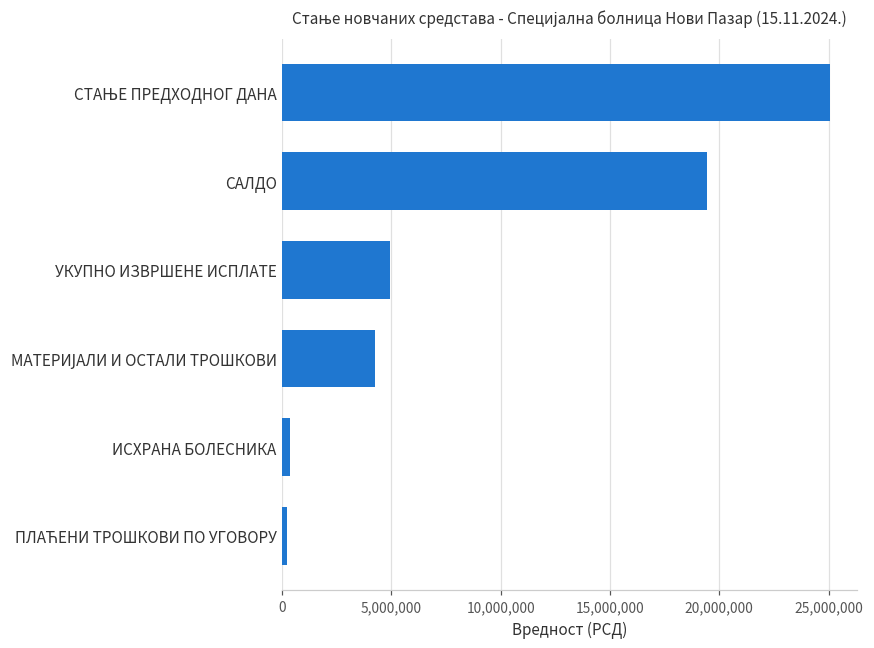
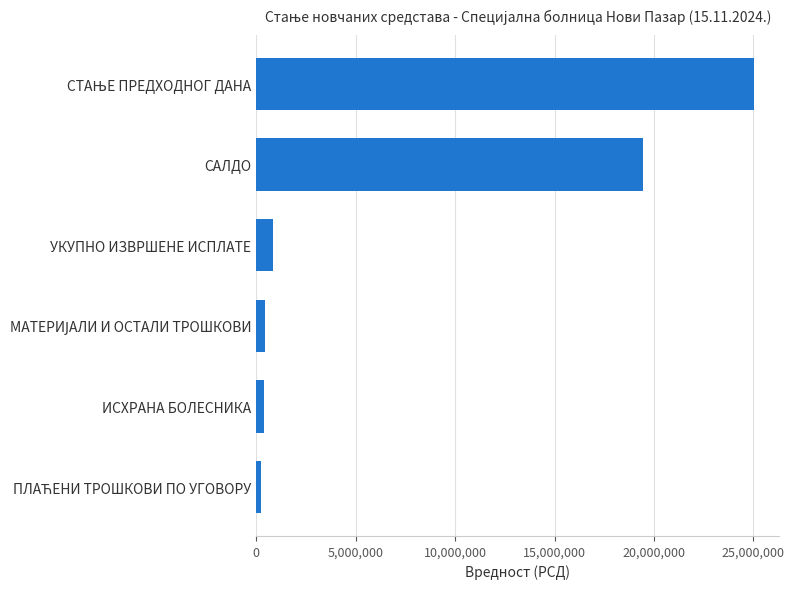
УКУПНО ИЗВРШЕНЕ ИСПЛАТЕ: 4,900,000 -> 800,000
МАТЕРИЈАЛИ И ОСТАЛИ ТРОШКОВИ: 4,200,000 -> 500,000
